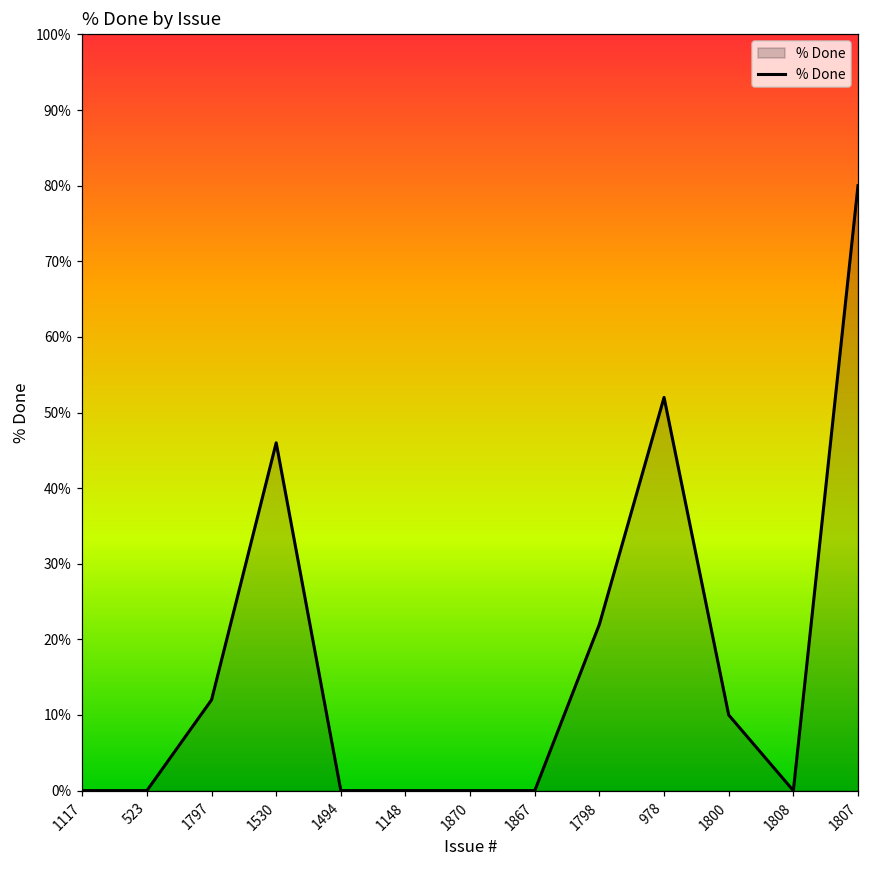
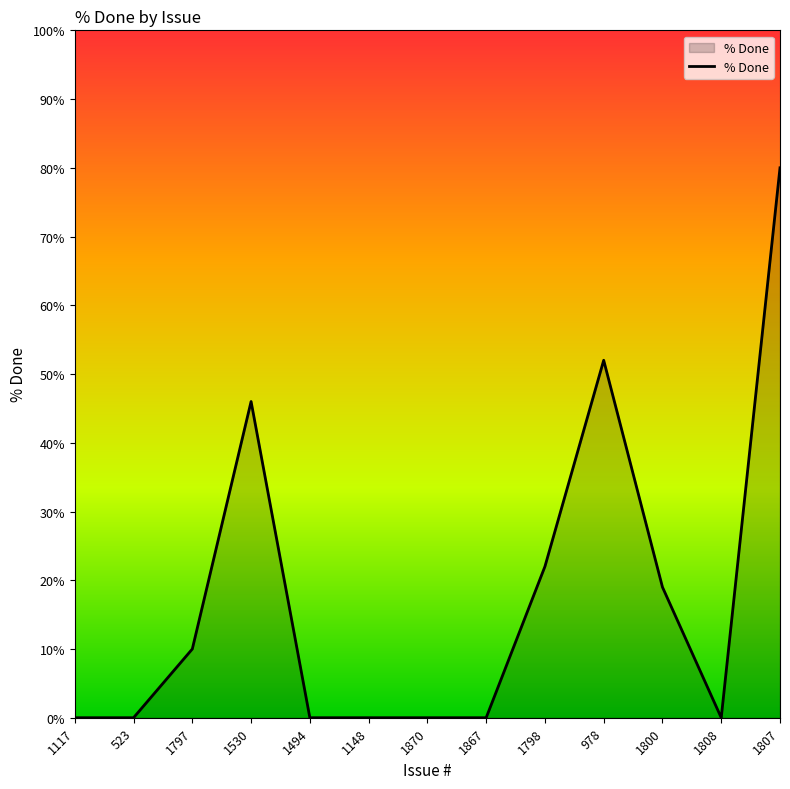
1797: 12% -> 10%
1800: 10% -> 19%
